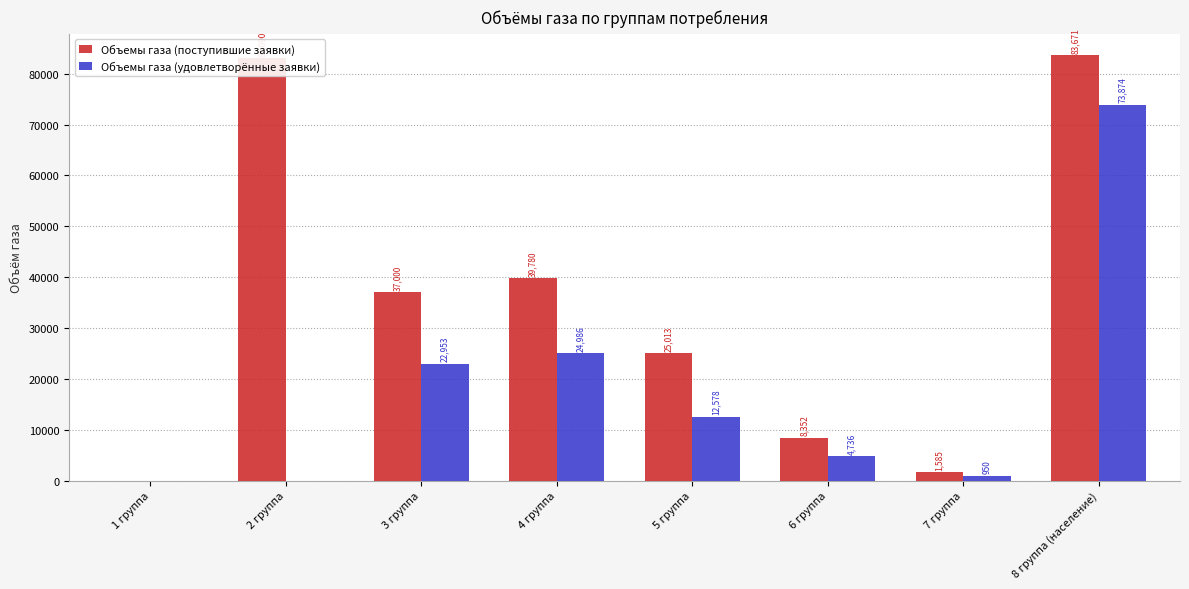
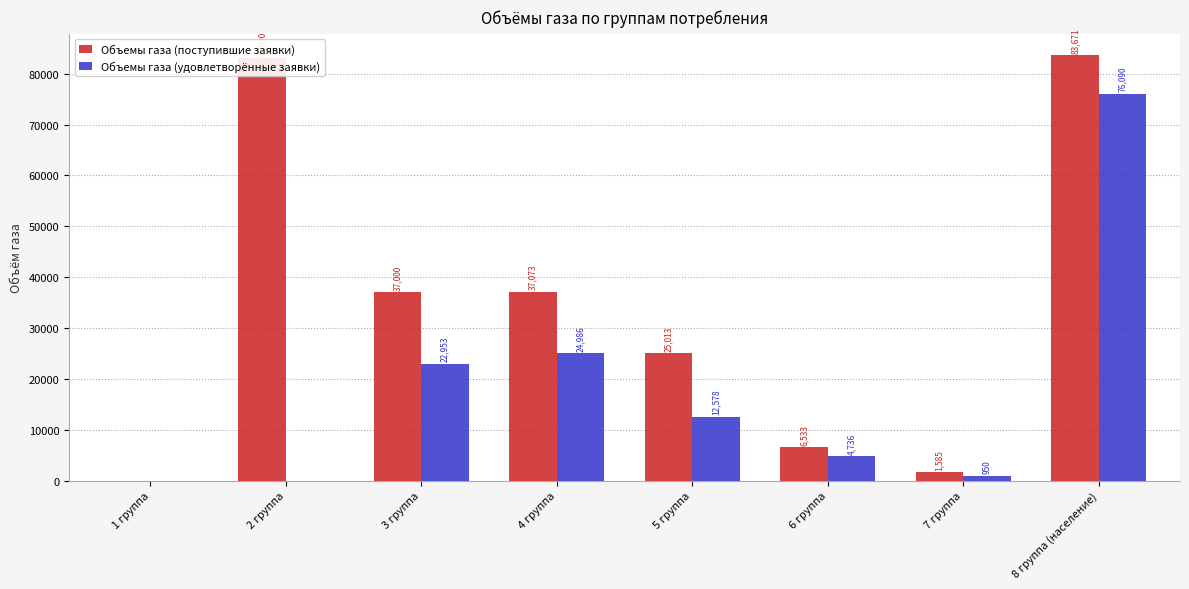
Объемы газа (поступившие заявки), 4 группа: 39,780 -> 37,073
Объемы газа (поступившие заявки), 6 группа: 8,352 -> 6,533
Объемы газа (удовлетворённые заявки), 8 группа (население): 73,874 -> 76,090
